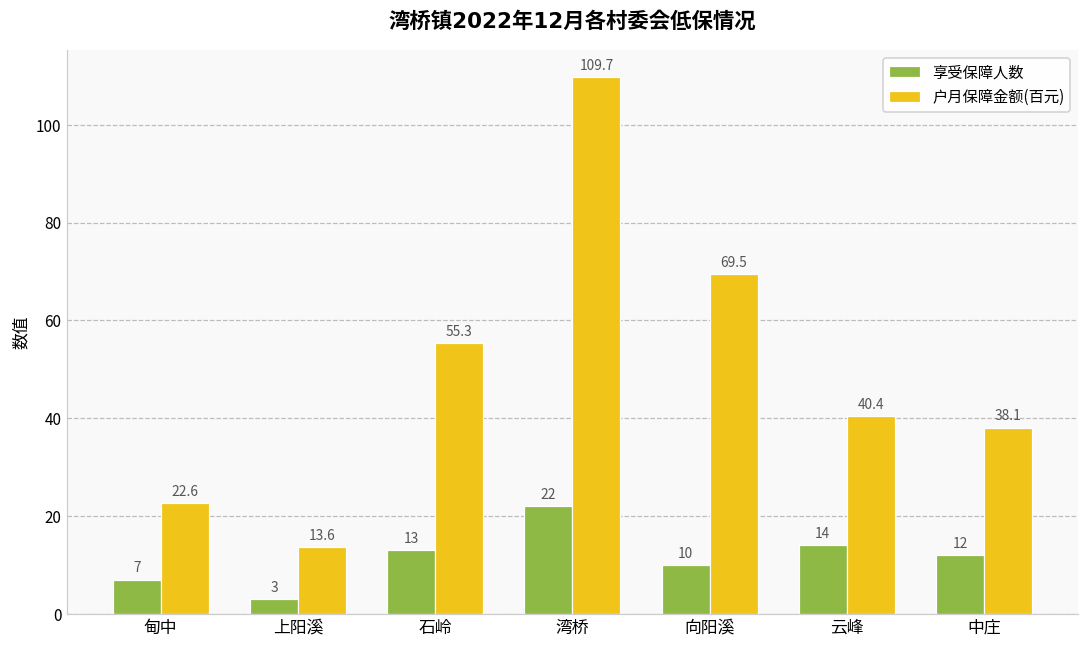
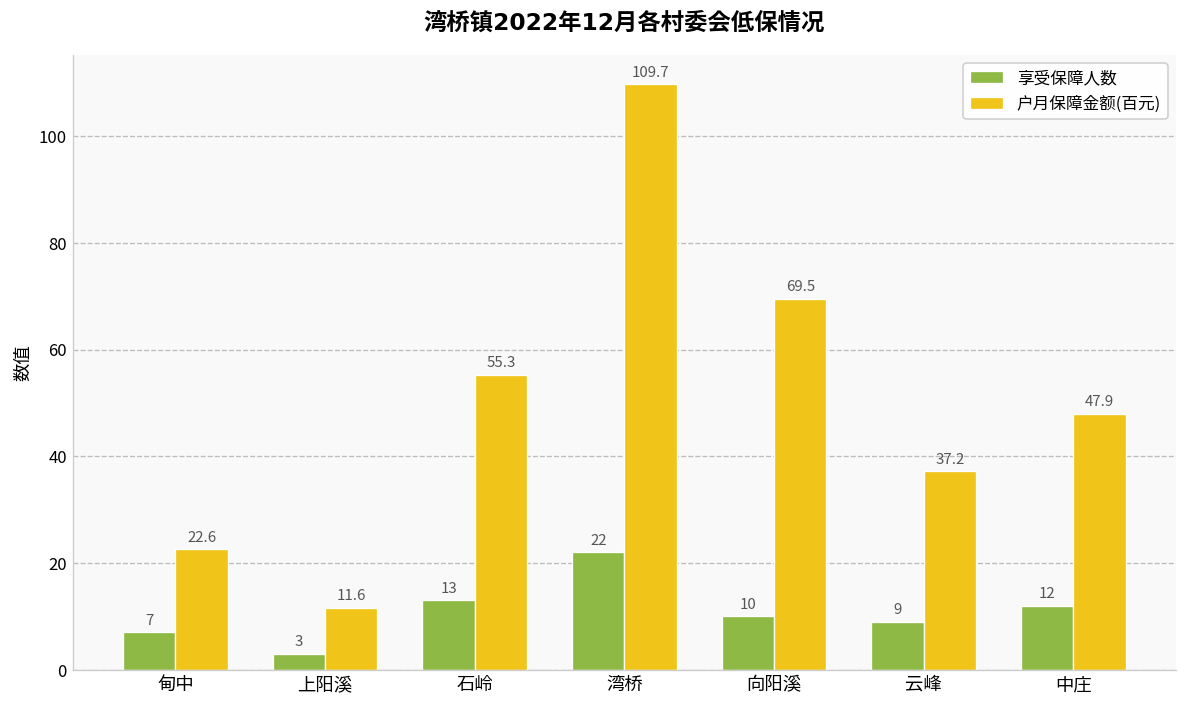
户月保障金额(百元), 上阳溪: 13.6 -> 11.6
享受保障人数, 云峰: 14 -> 9
户月保障金额(百元), 云峰: 40.4 -> 37.2
户月保障金额(百元), 中庄: 38.1 -> 47.9
